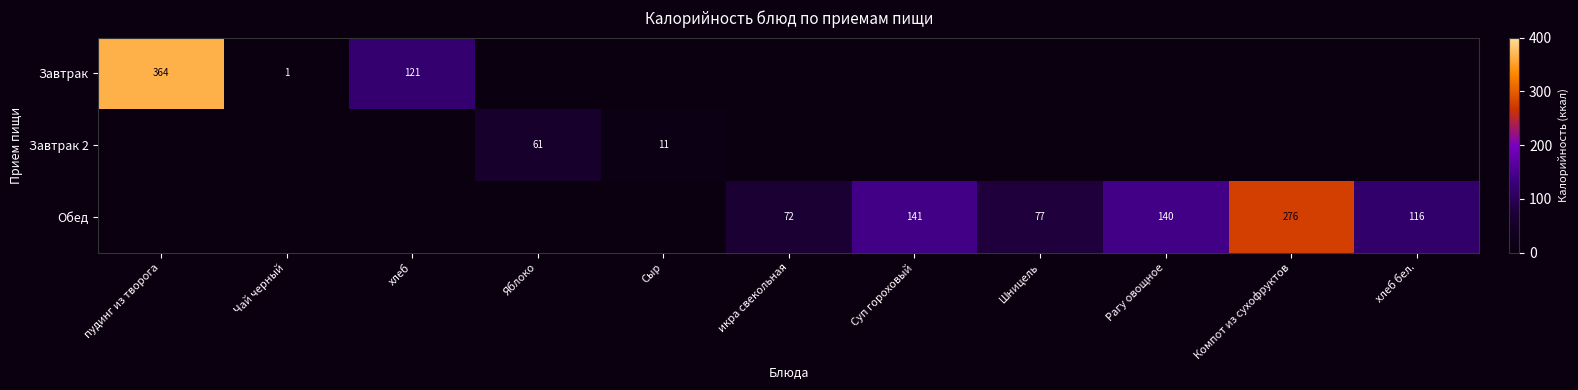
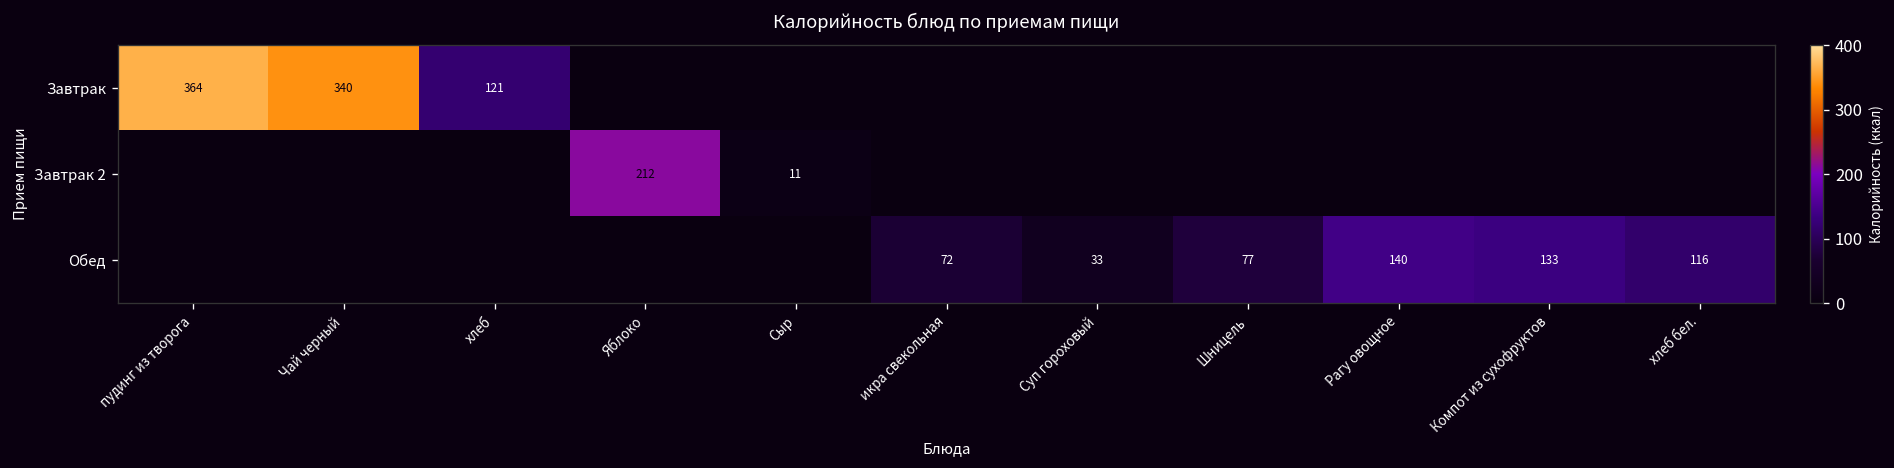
Завтрак, Чай черный: 1 -> 340
Завтрак 2, Яблоко: 61 -> 212
Обед, Суп гороховый: 141 -> 33
Обед, Компот из сухофруктов: 276 -> 133
